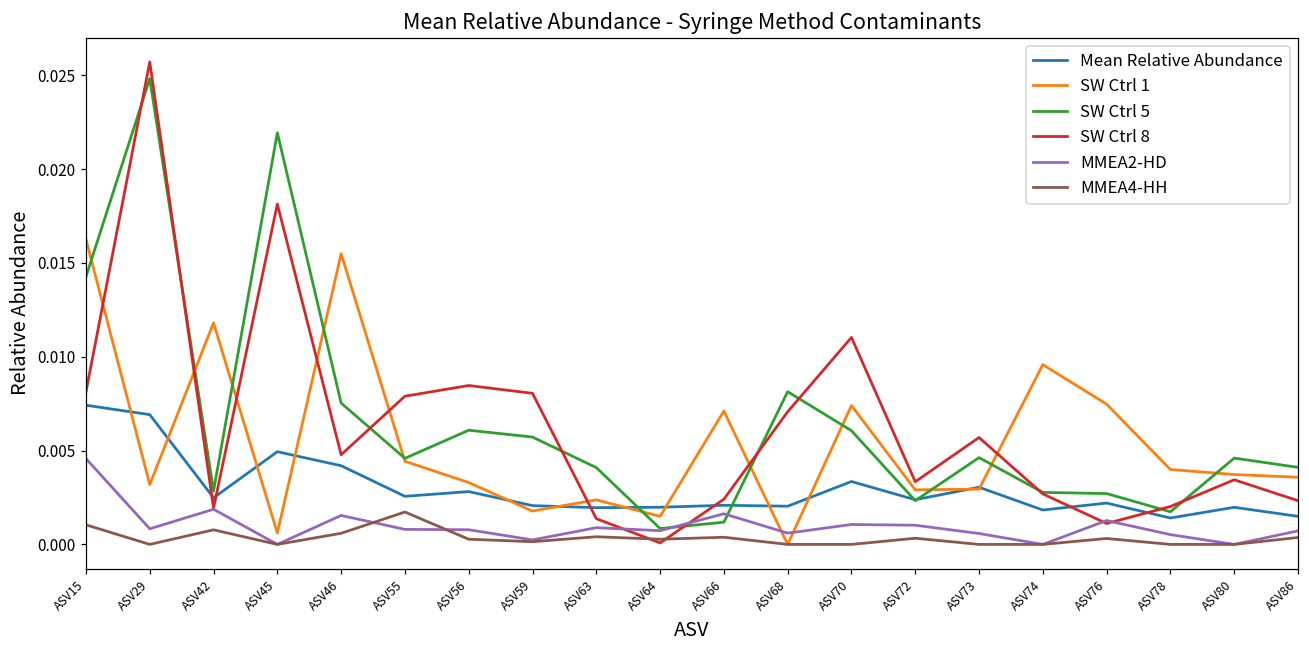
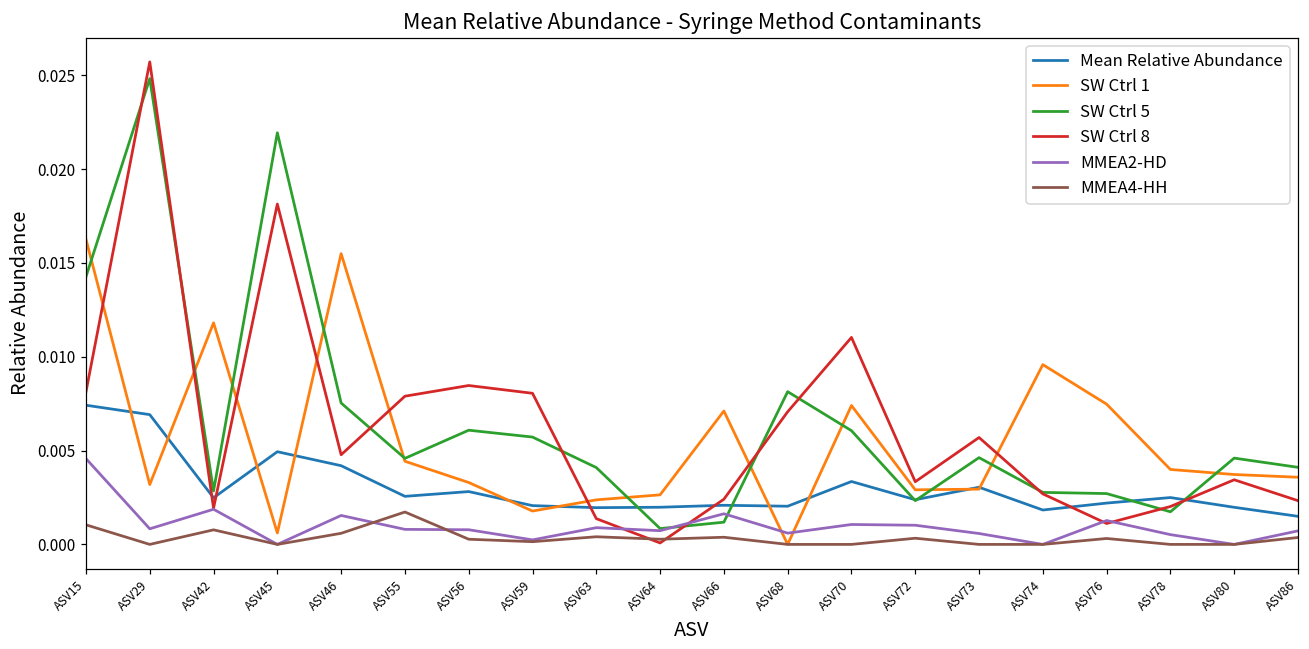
SW Ctrl 1, ASV64: 0.0015 -> 0.0026
Mean Relative Abundance, ASV78: 0.0014 -> 0.0025
